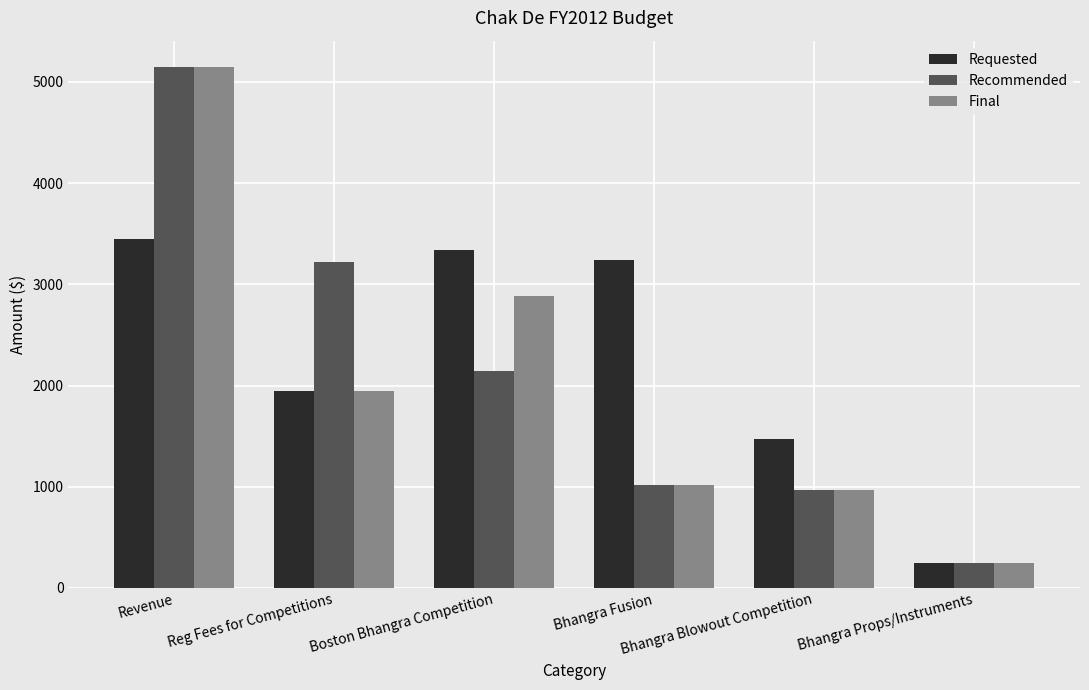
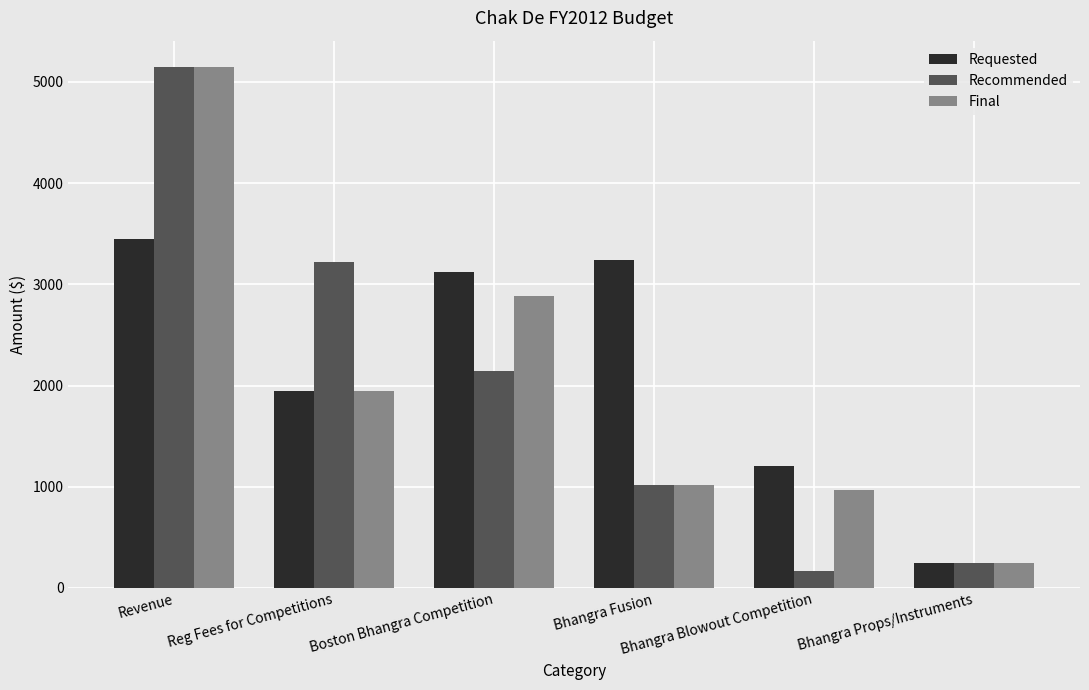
Requested, Boston Bhangra Competition: 3340 -> 3130
Requested, Bhangra Blowout Competition: 1470 -> 1200
Recommended, Bhangra Blowout Competition: 960 -> 160
